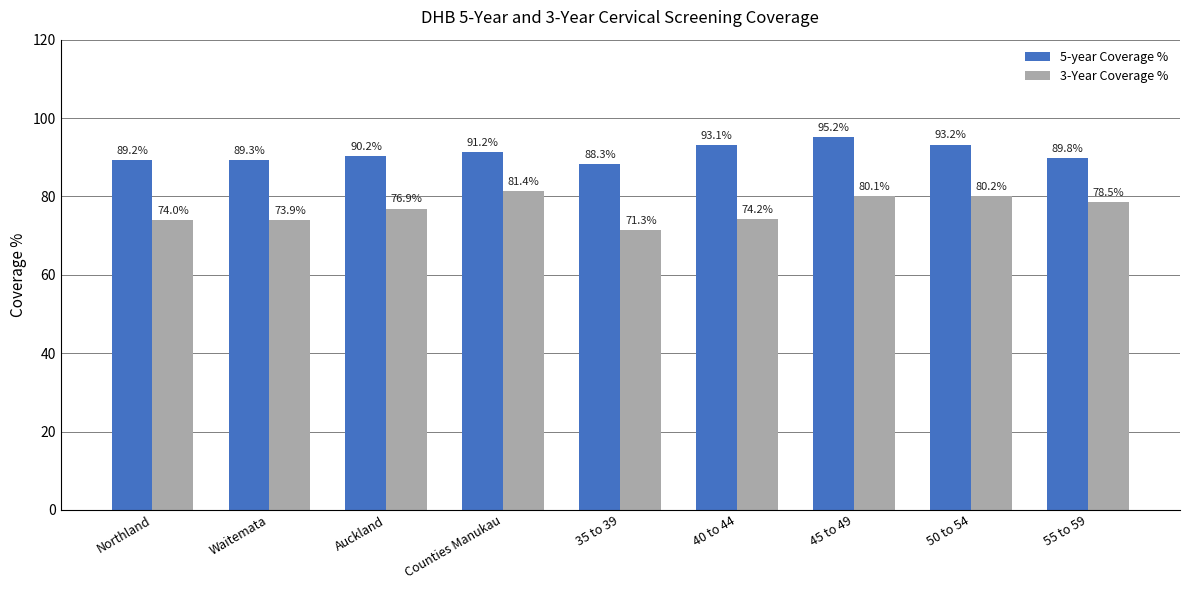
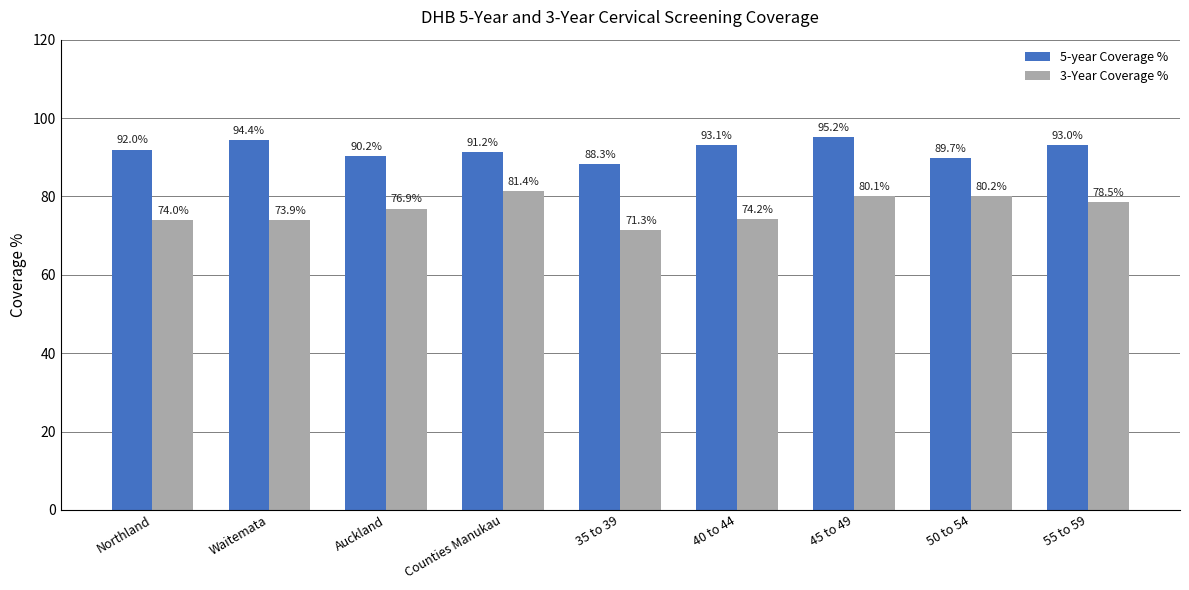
5-year Coverage %, Northland: 89.2% -> 92.0%
5-year Coverage %, Waitemata: 89.3% -> 94.4%
5-year Coverage %, 50 to 54: 93.2% -> 89.7%
5-year Coverage %, 55 to 59: 89.8% -> 93.0%
